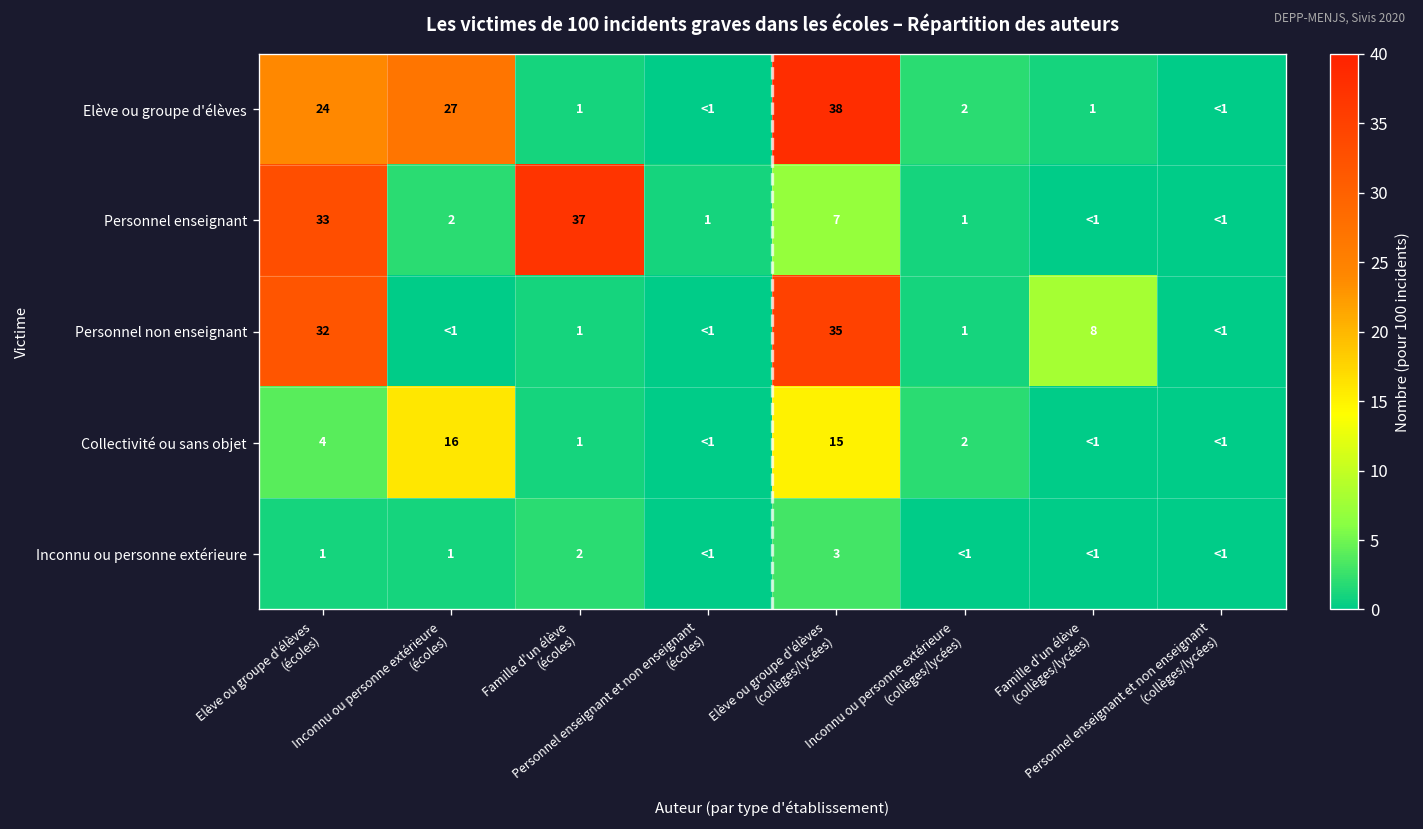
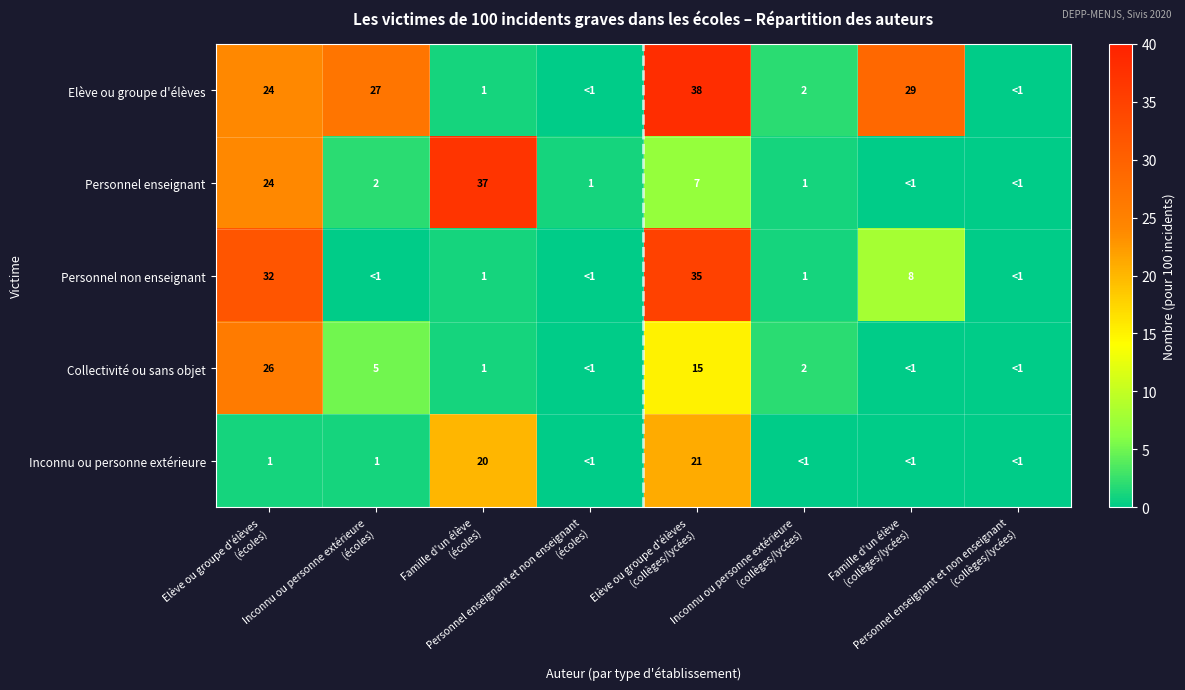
Elève ou groupe d'élèves, Famille d'un élève (collèges/lycées): 1 -> 29
Personnel enseignant, Elève ou groupe d'élèves (écoles): 33 -> 24
Collectivité ou sans objet, Elève ou groupe d'élèves (écoles): 4 -> 26
Collectivité ou sans objet, Inconnu ou personne extérieure (écoles): 16 -> 5
Inconnu ou personne extérieure, Famille d'un élève (écoles): 2 -> 20
Inconnu ou personne extérieure, Elève ou groupe d'élèves (collèges/lycées): 3 -> 21
